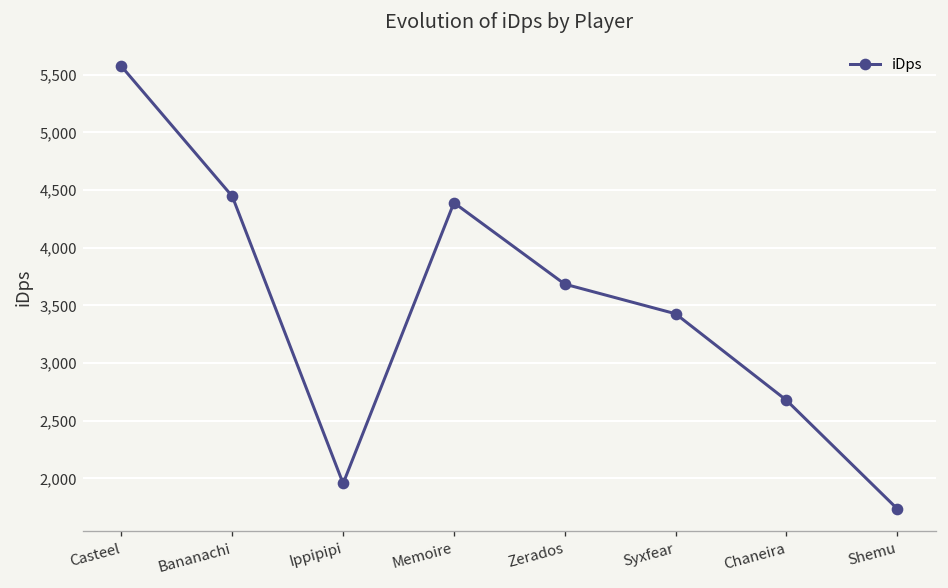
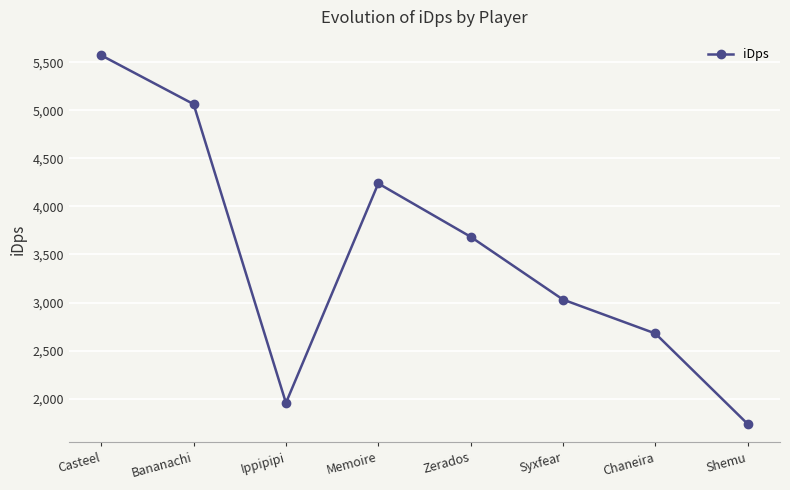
Bananachi: 4,400 -> 5,100
Memoire: 4,400 -> 4,200
Syxfear: 3,400 -> 3,000
